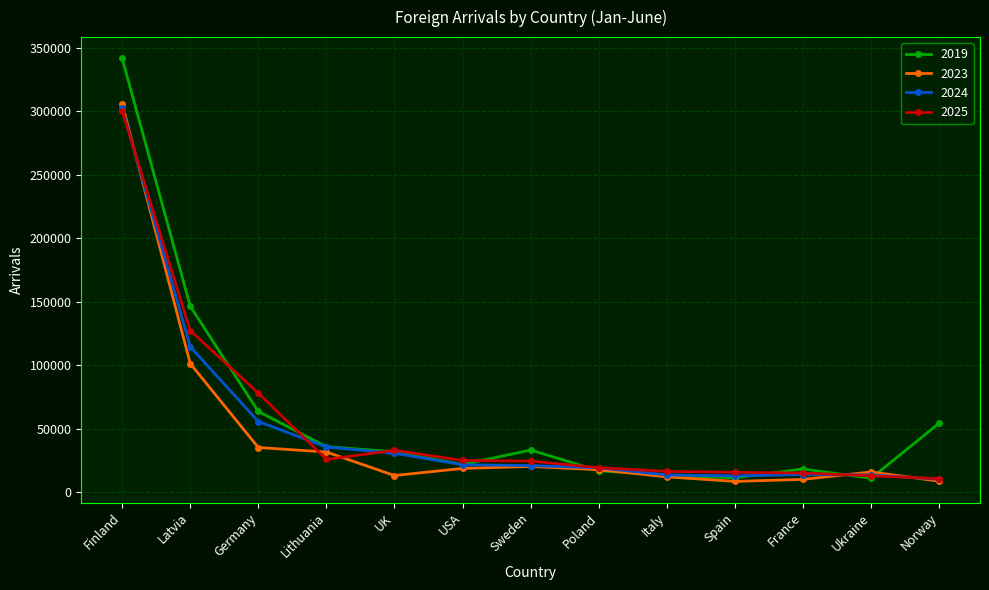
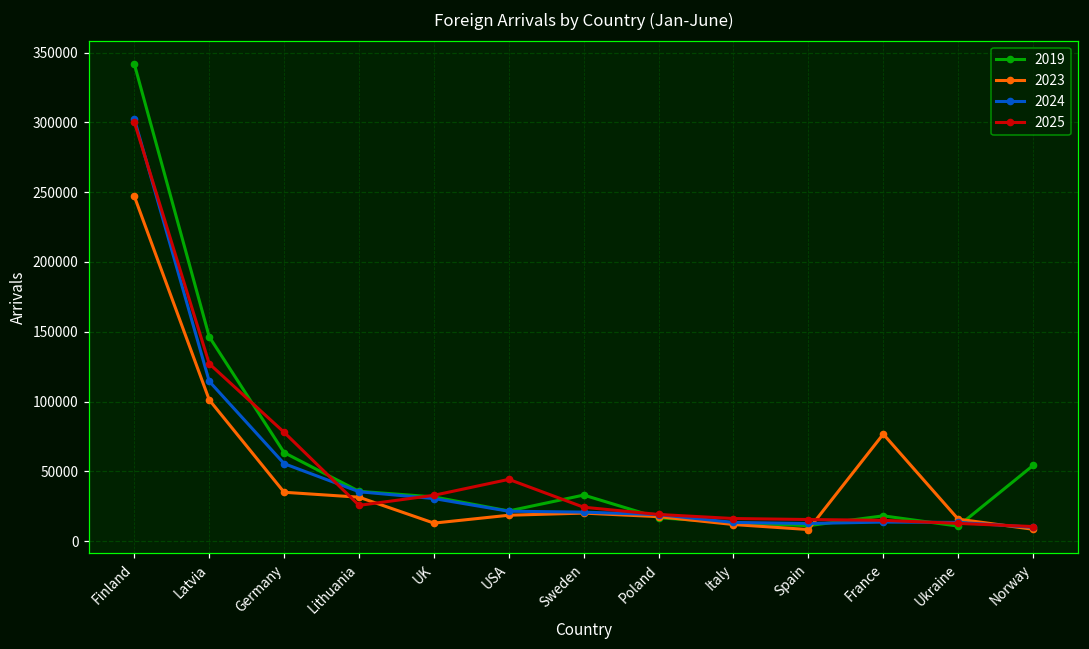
2023, Finland: 306000 -> 247000
2025, USA: 25000 -> 44000
2023, France: 10000 -> 77000
